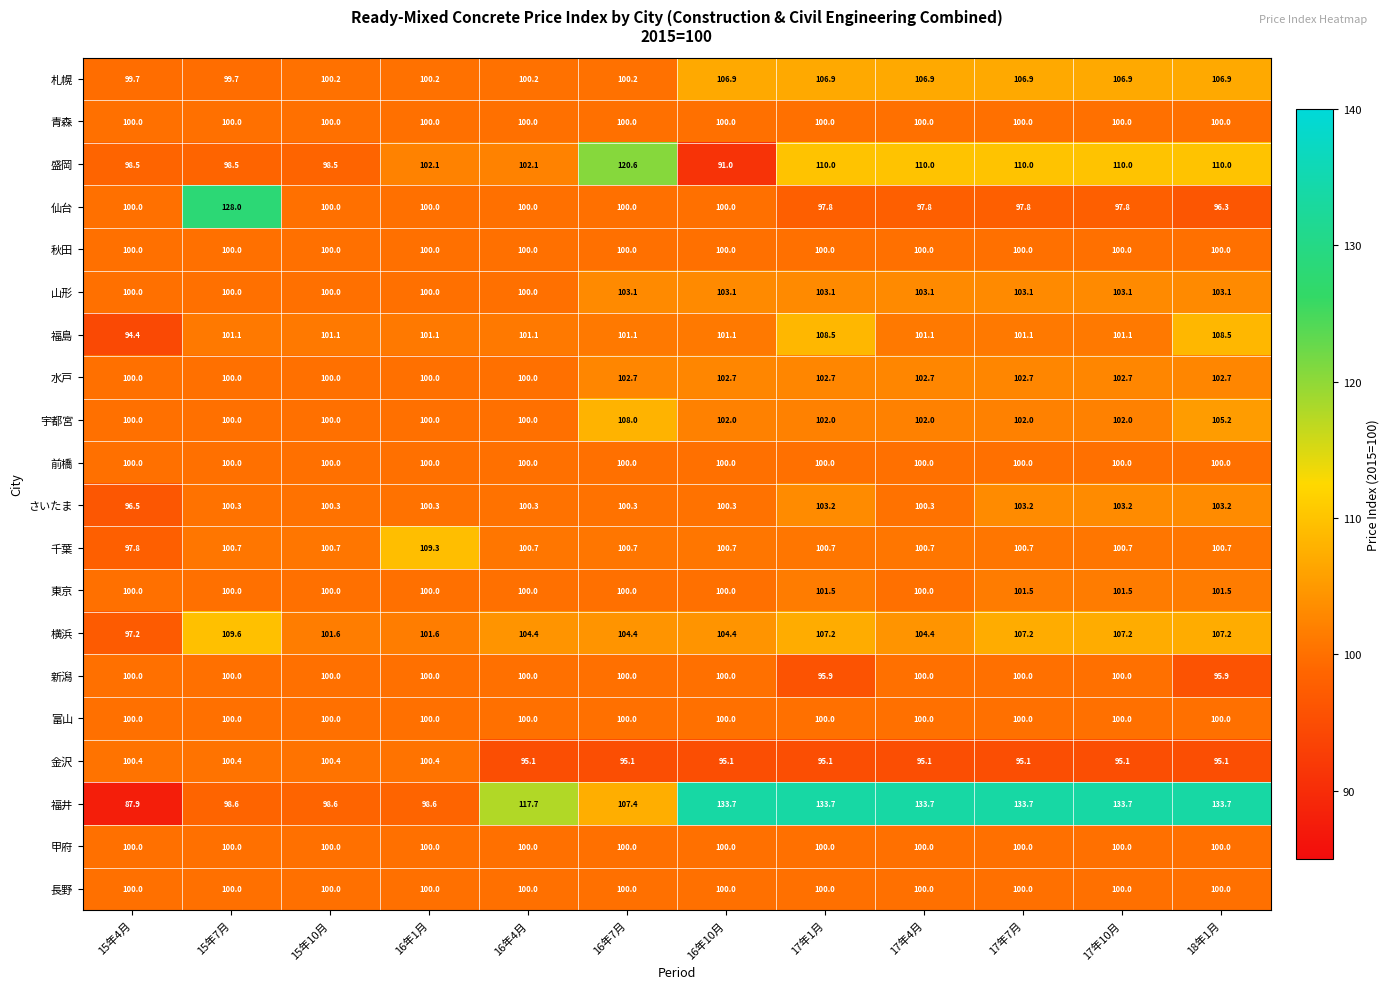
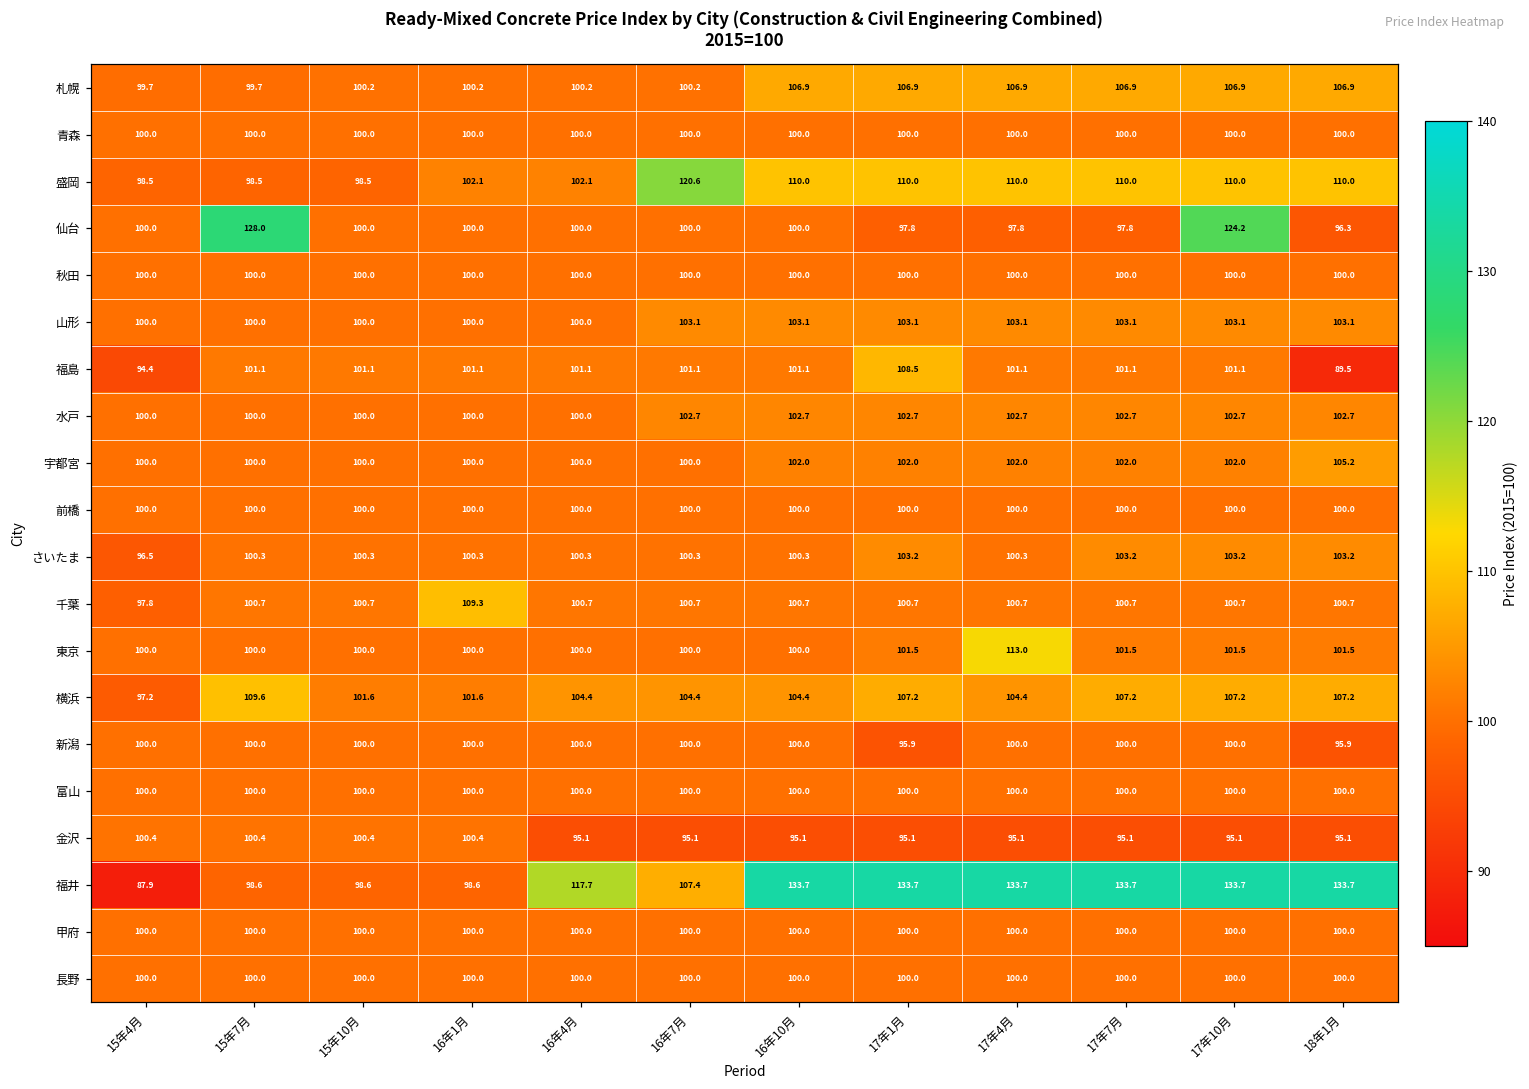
盛岡, 16年10月: 91.0 -> 110.0
仙台, 17年10月: 97.8 -> 124.2
福島, 18年1月: 108.5 -> 89.5
宇都宮, 16年7月: 108.0 -> 100.0
東京, 17年4月: 100.0 -> 113.0
